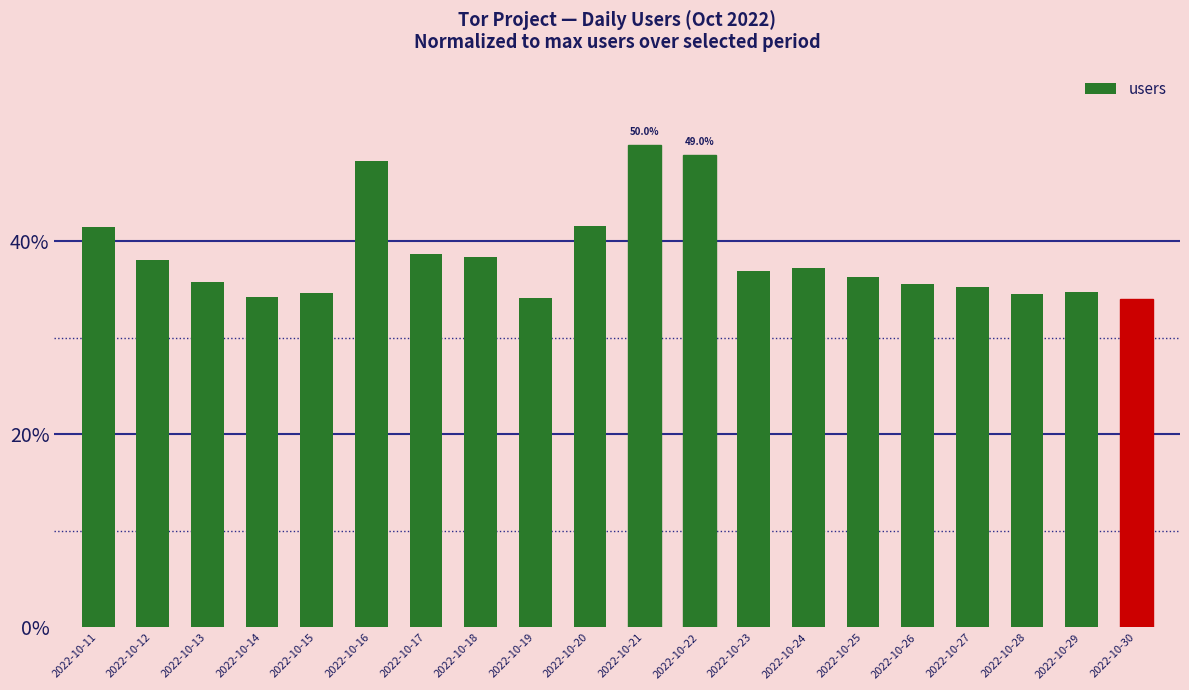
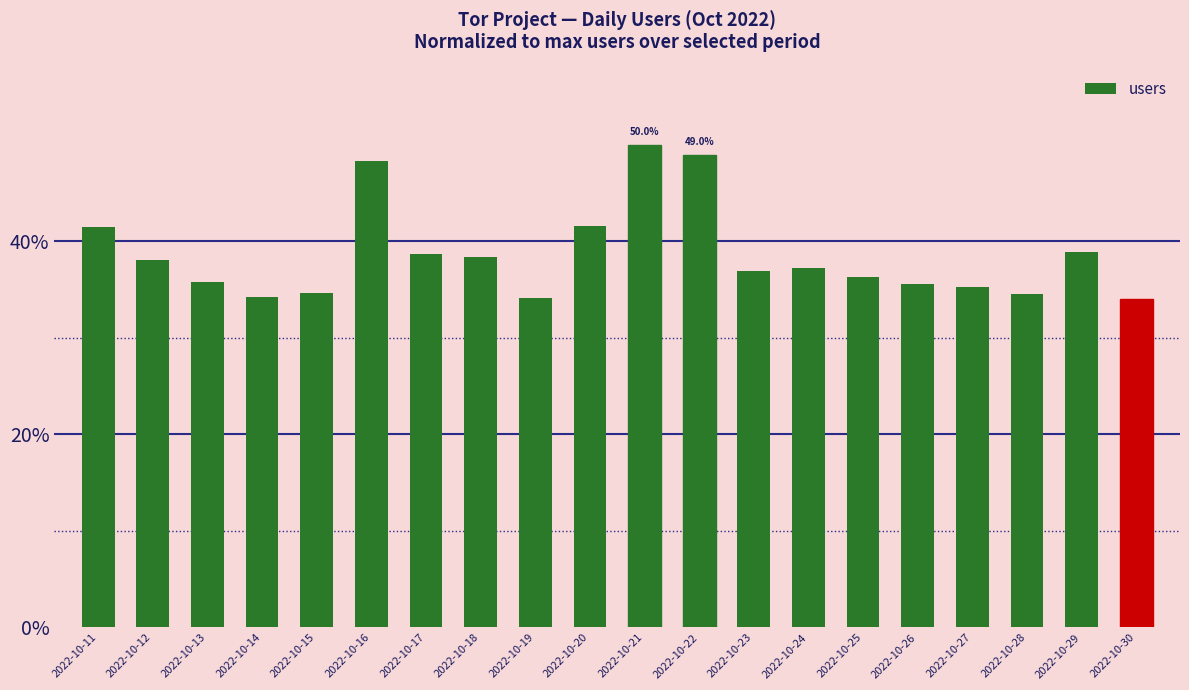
2022-10-29: 35% -> 39%
